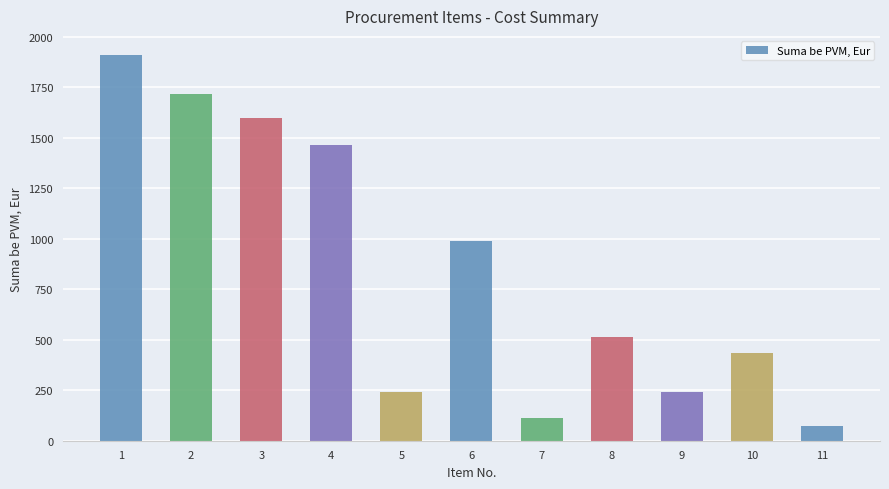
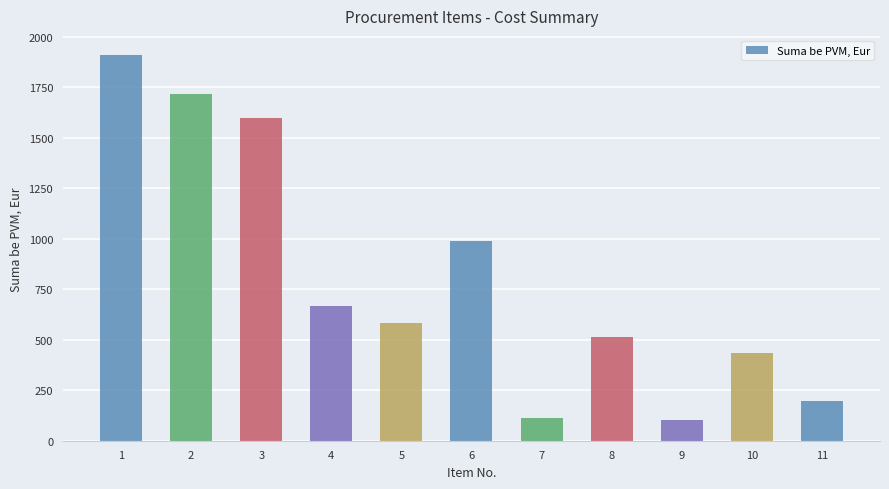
4: 1470 -> 670
5: 240 -> 580
9: 240 -> 100
11: 70 -> 200
